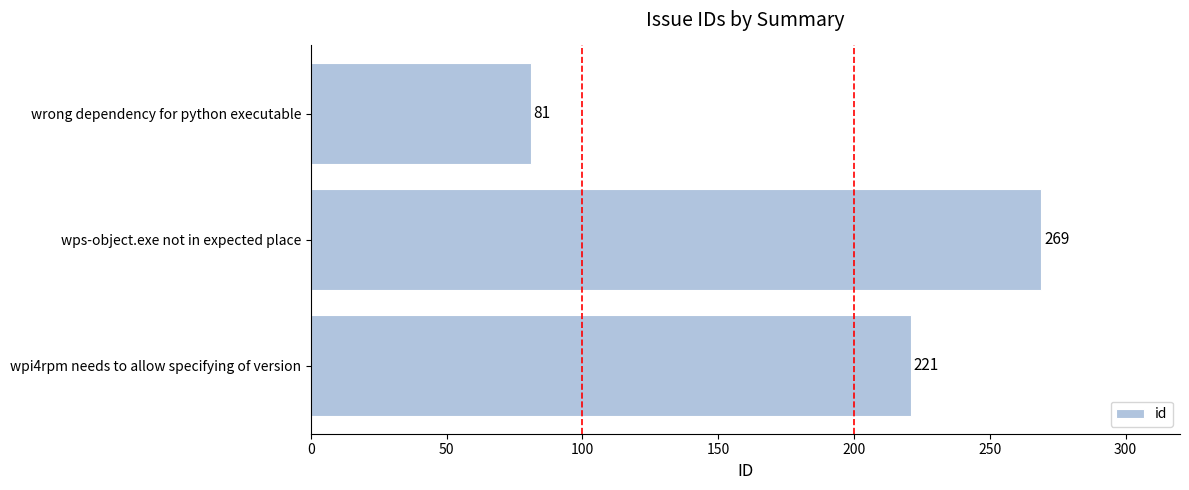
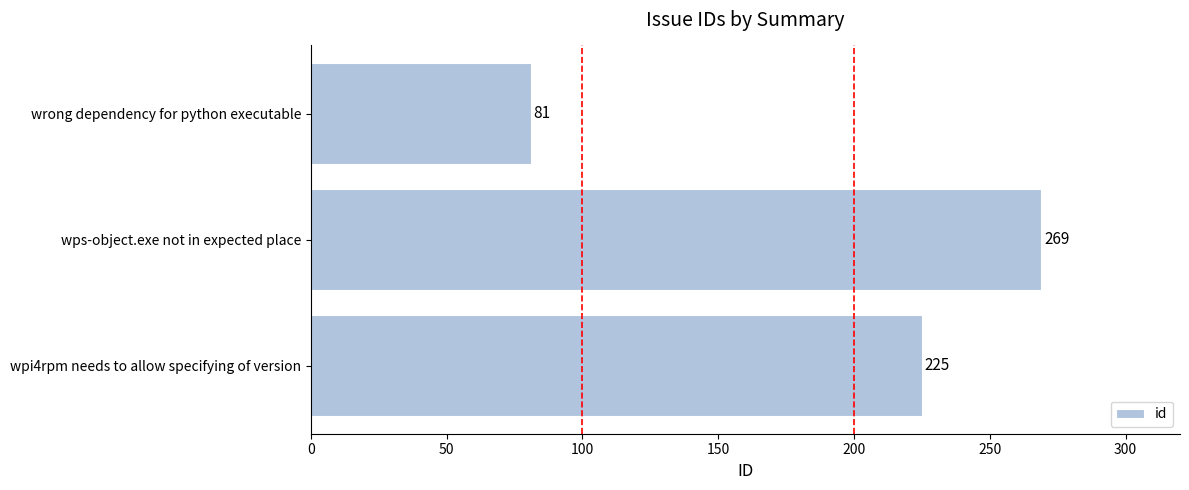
wpi4rpm needs to allow specifying of version: 221 -> 225
